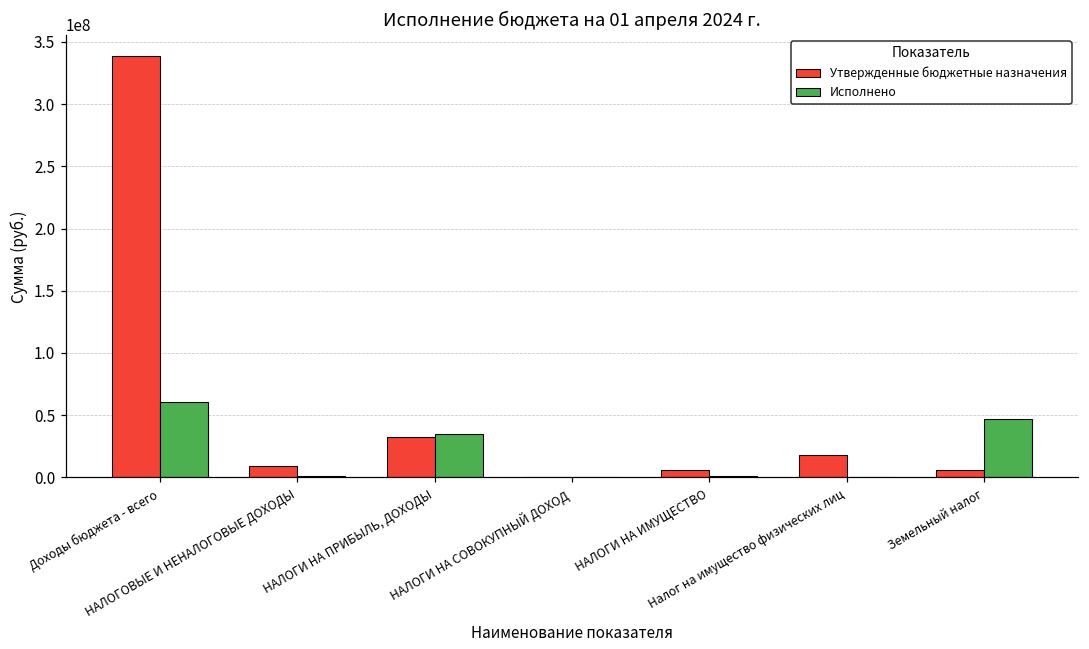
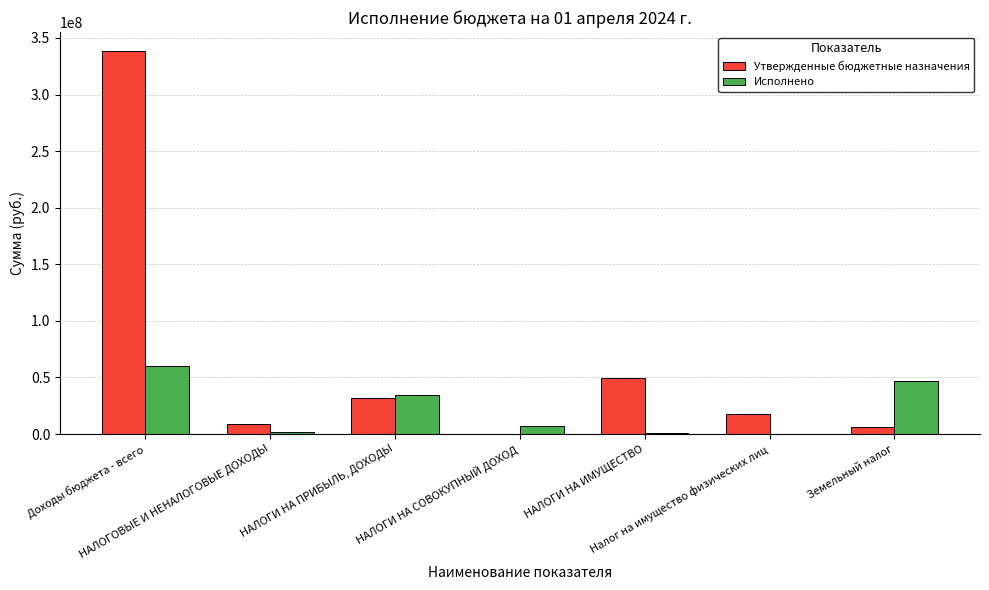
Исполнено, НАЛОГИ НА СОВОКУПНЫЙ ДОХОД: 0 -> 7000000
Утвержденные бюджетные назначения, НАЛОГИ НА ИМУЩЕСТВО: 6000000 -> 50000000
